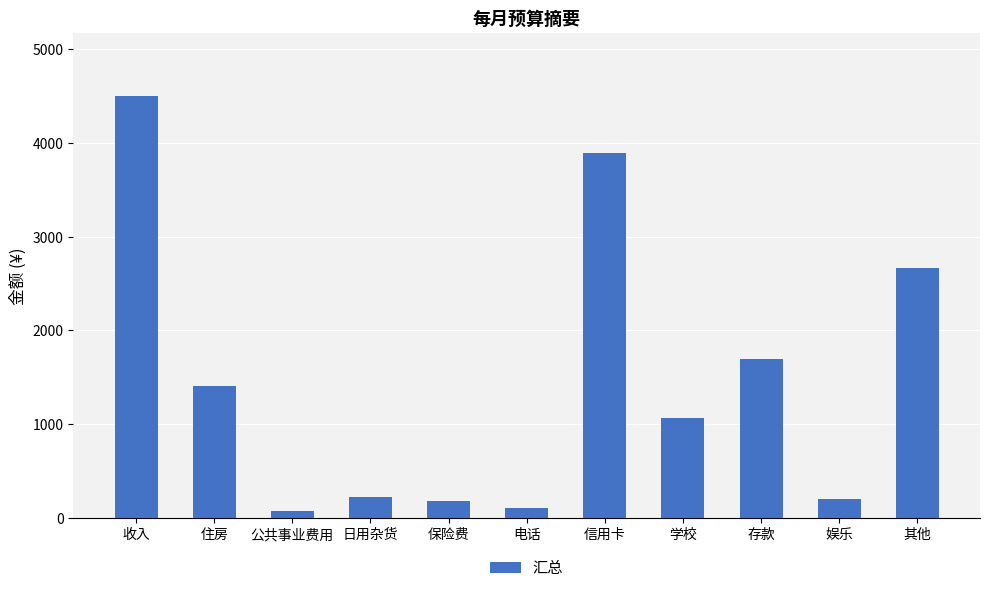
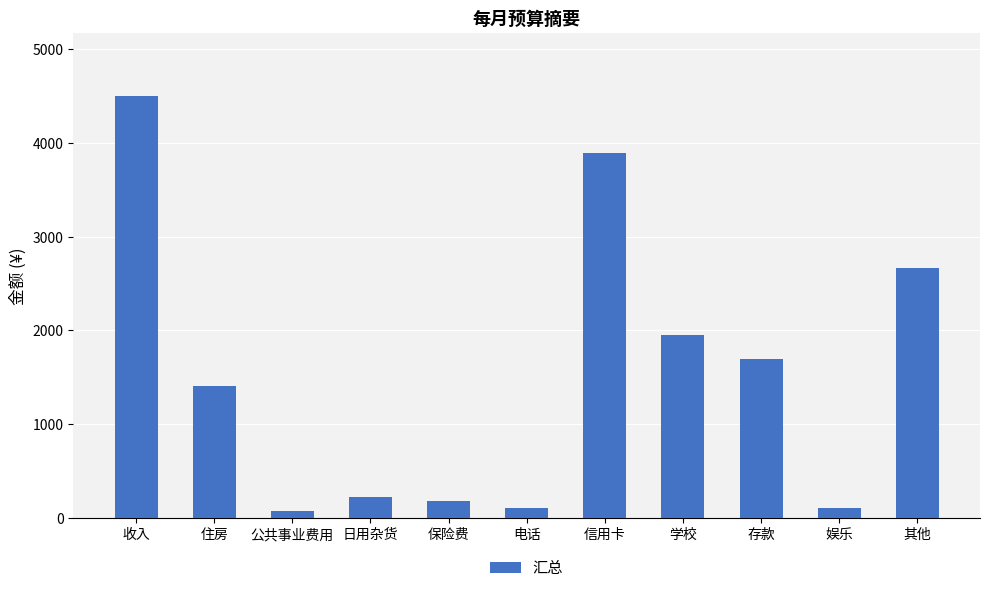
学校: 1100 -> 2000
娱乐: 200 -> 100
